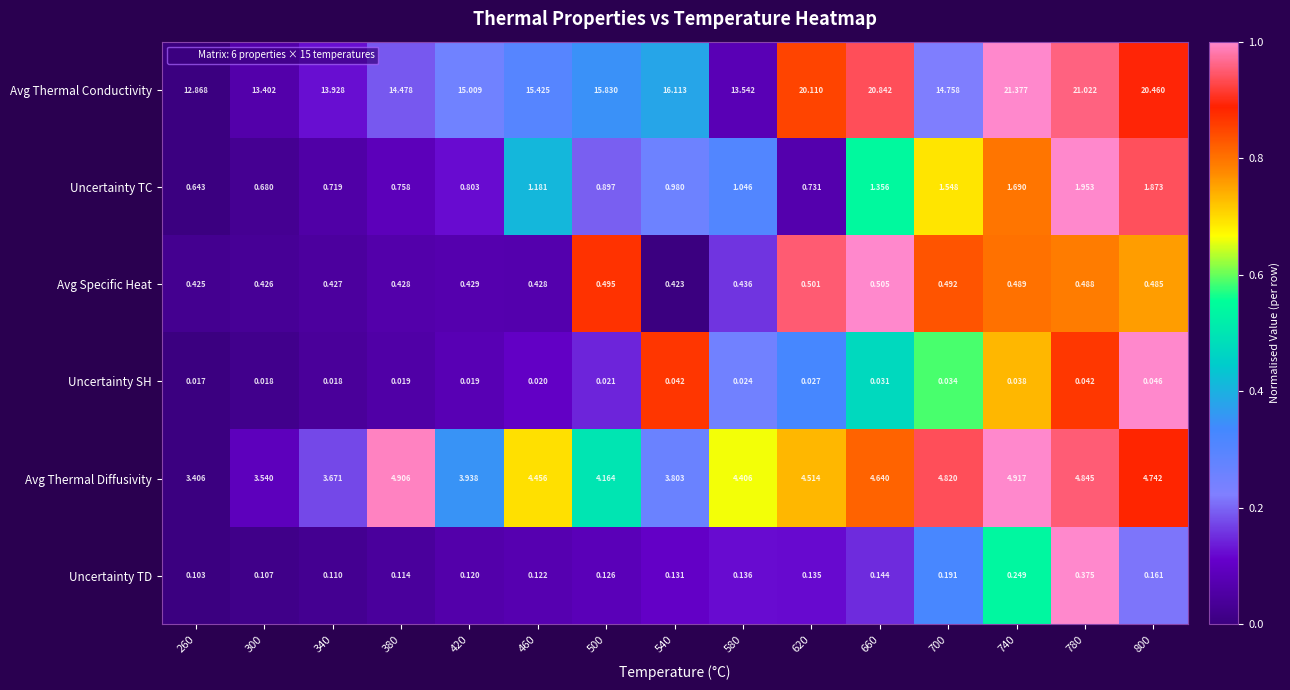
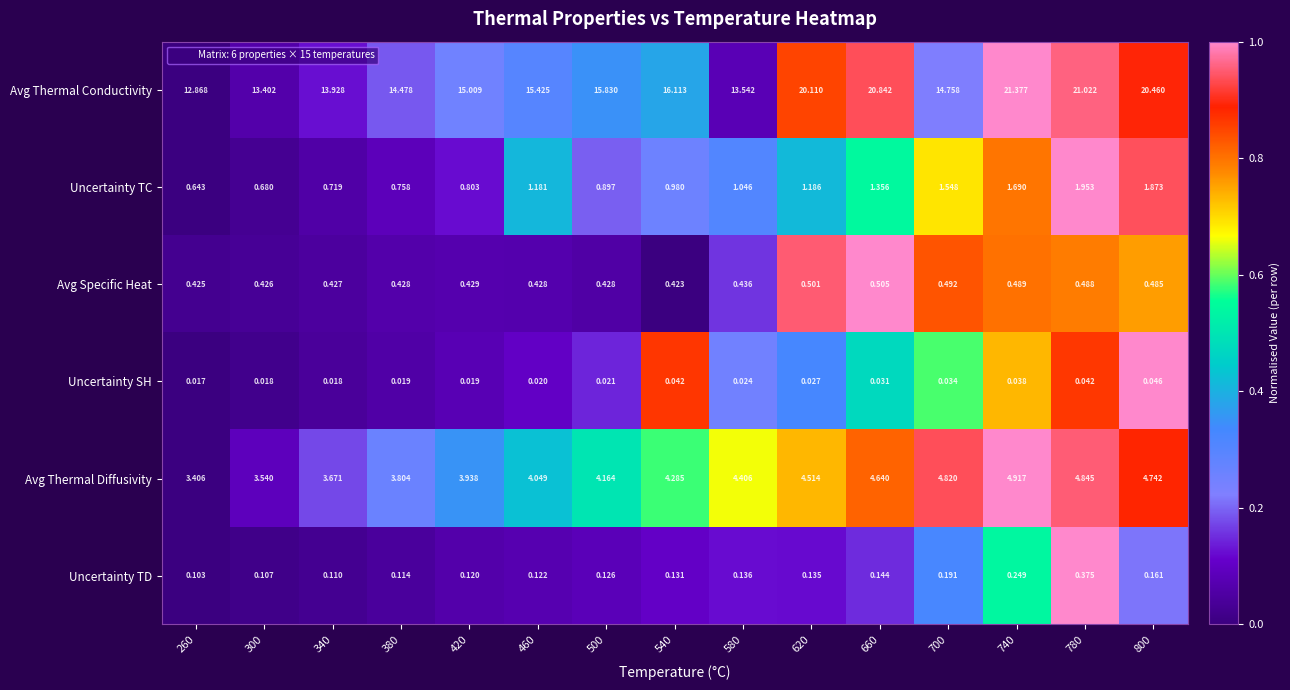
Uncertainty TC, 620: 0.731 -> 1.186
Avg Specific Heat, 500: 0.495 -> 0.428
Avg Thermal Diffusivity, 380: 4.906 -> 3.804
Avg Thermal Diffusivity, 460: 4.456 -> 4.049
Avg Thermal Diffusivity, 540: 3.803 -> 4.285
